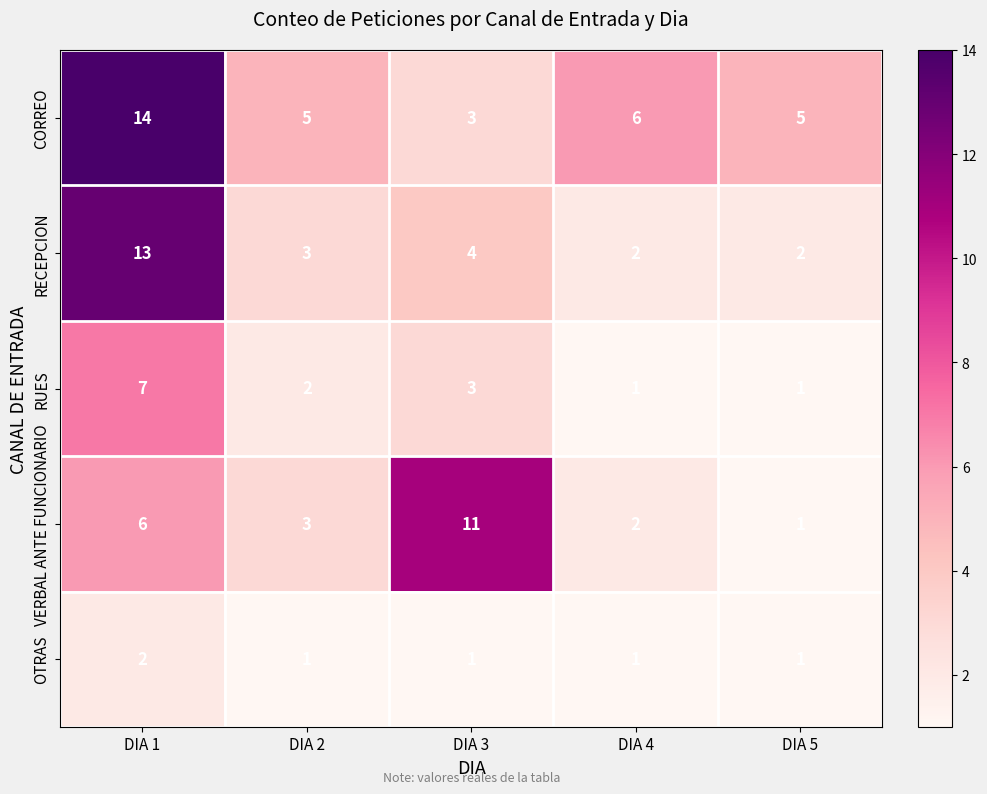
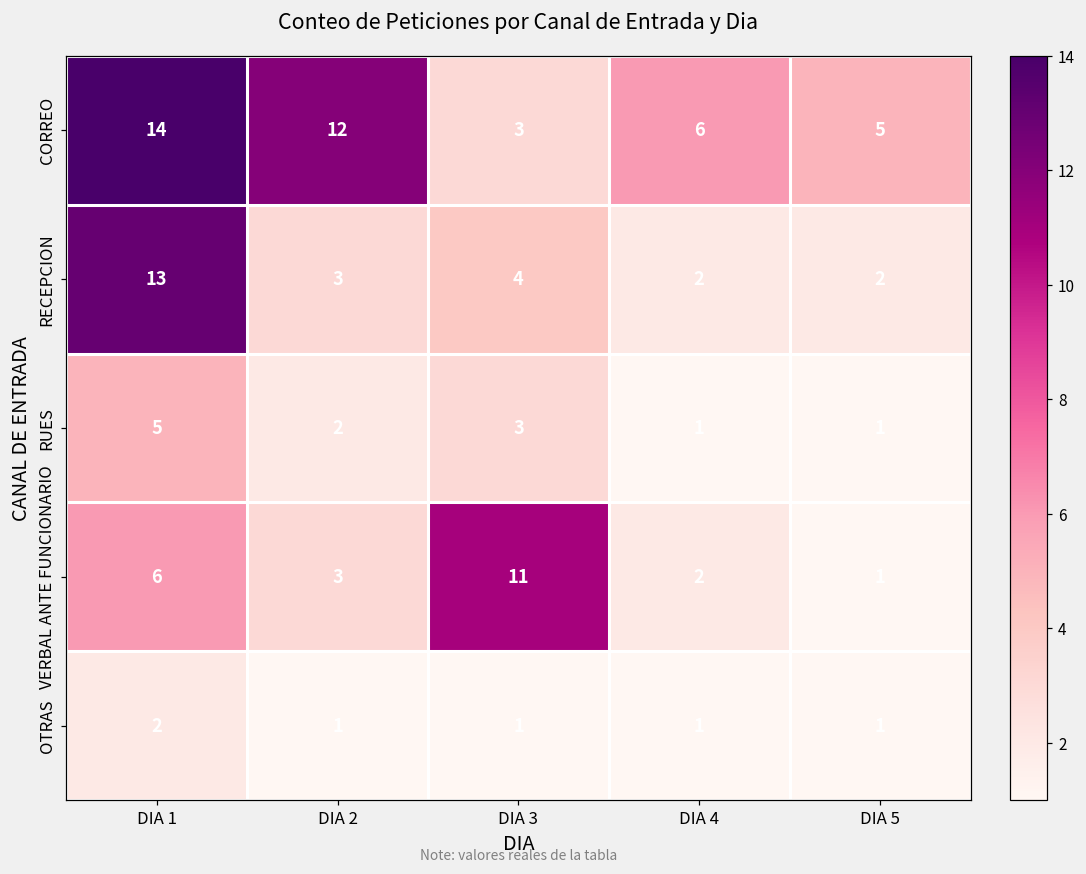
CORREO, DIA 2: 5 -> 12
RUES, DIA 1: 7 -> 5
